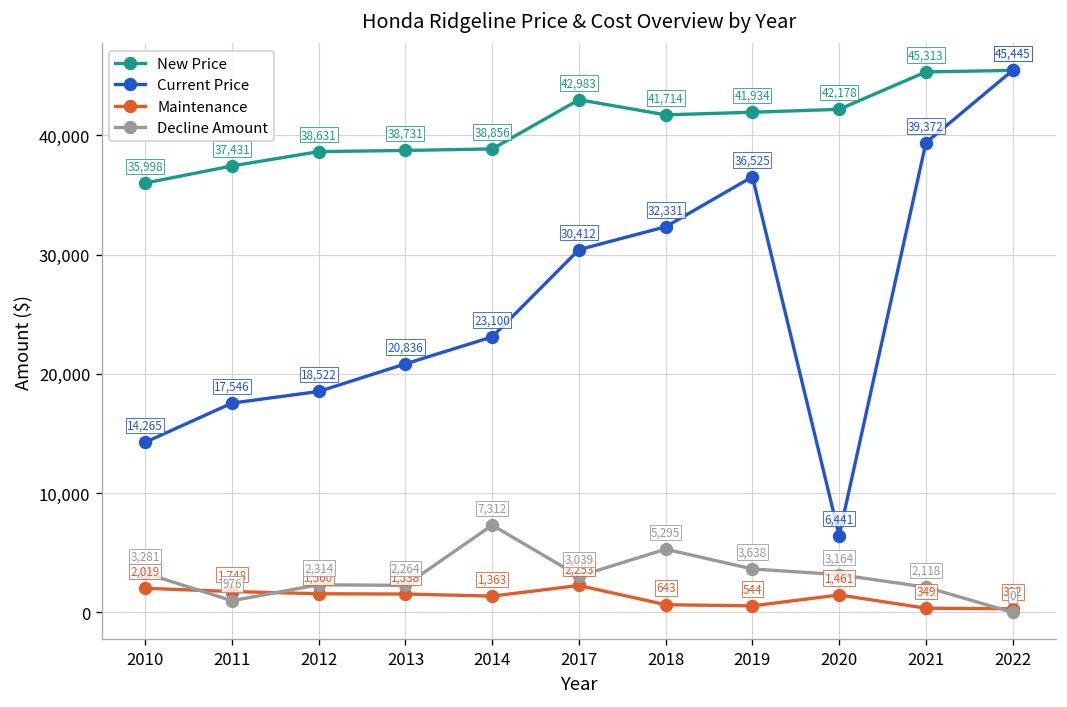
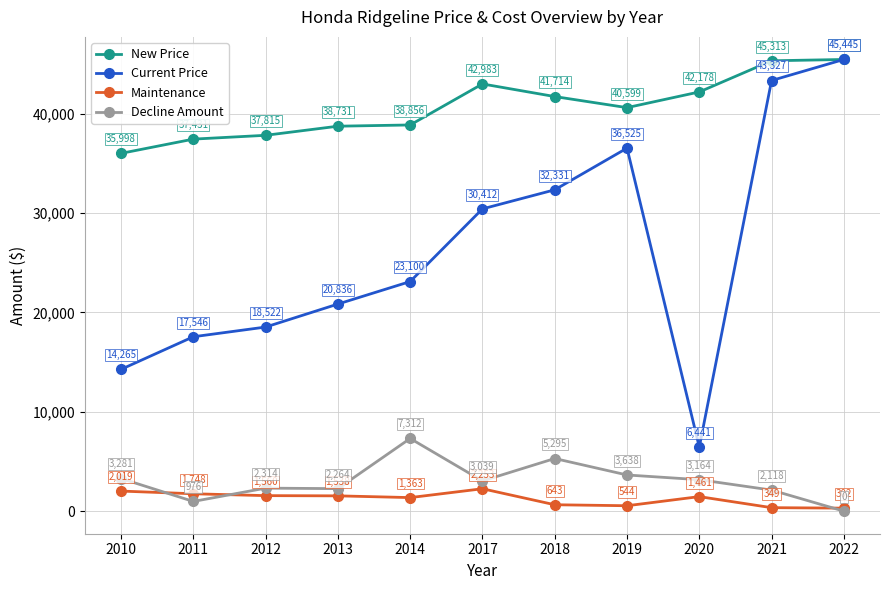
New Price, 2012: 38,631 -> 37,815
New Price, 2019: 41,934 -> 40,599
Current Price, 2021: 39,372 -> 43,327
